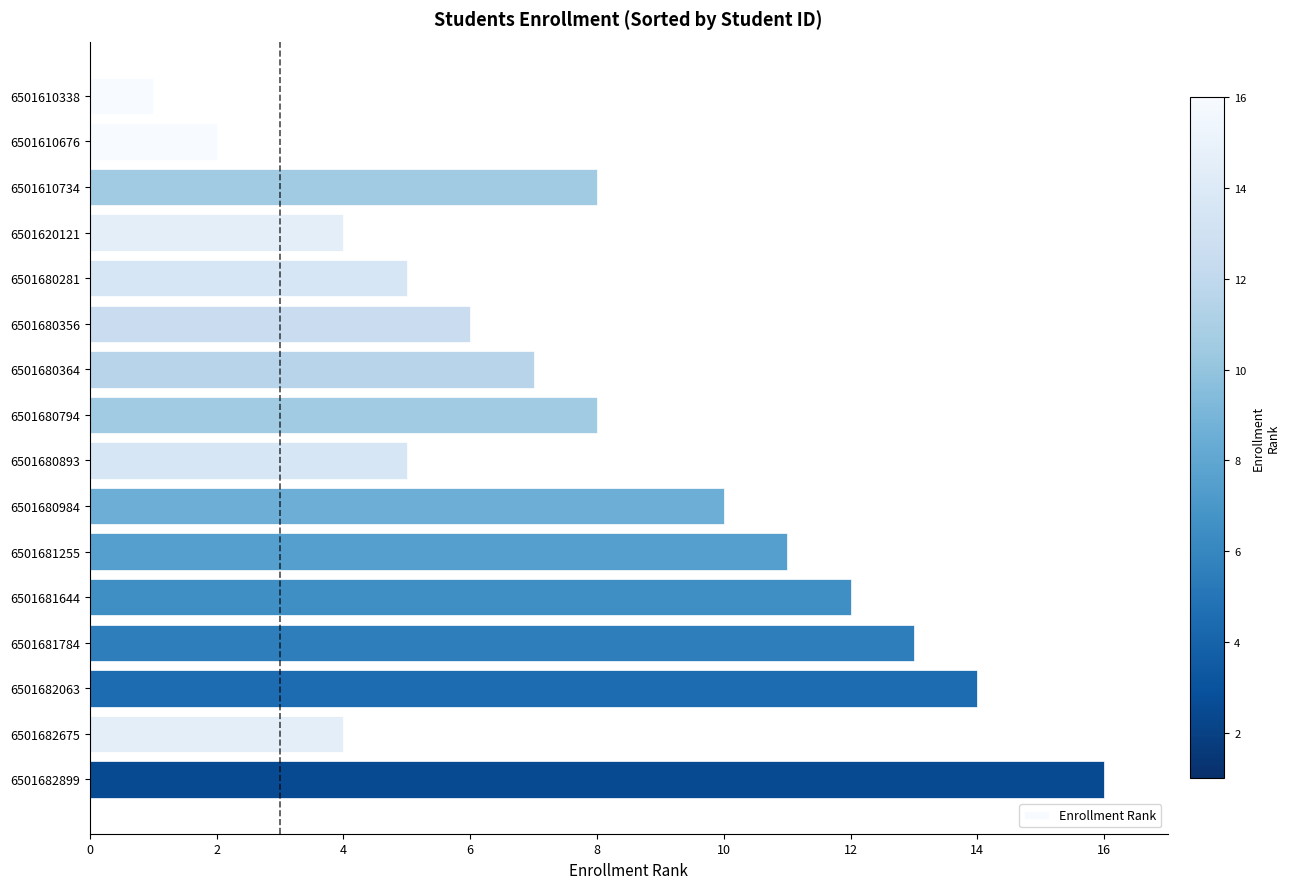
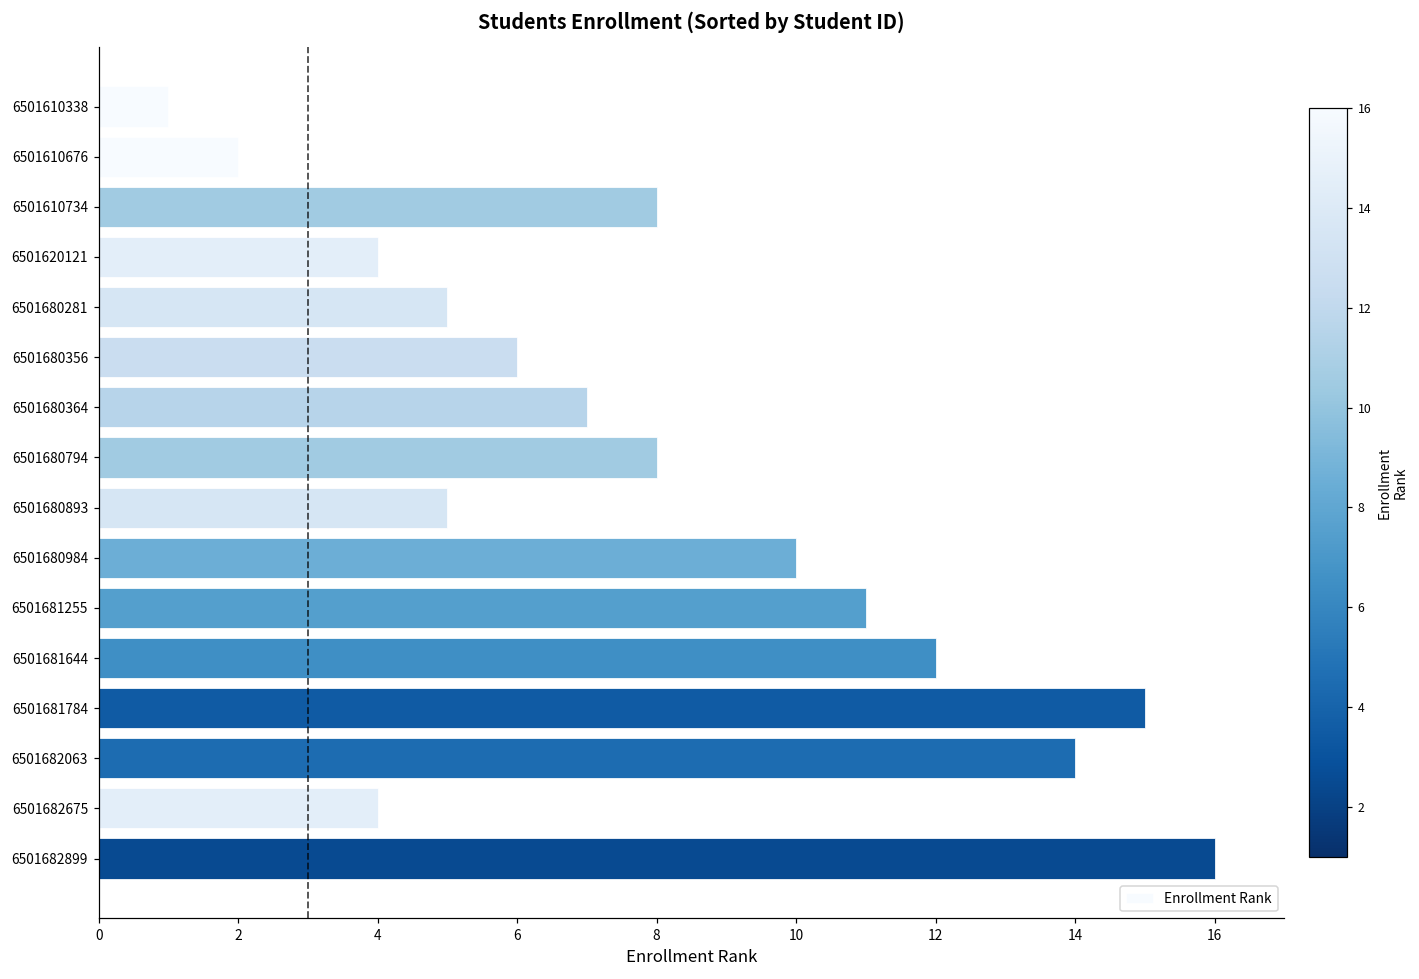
6501681784: 13 -> 15
